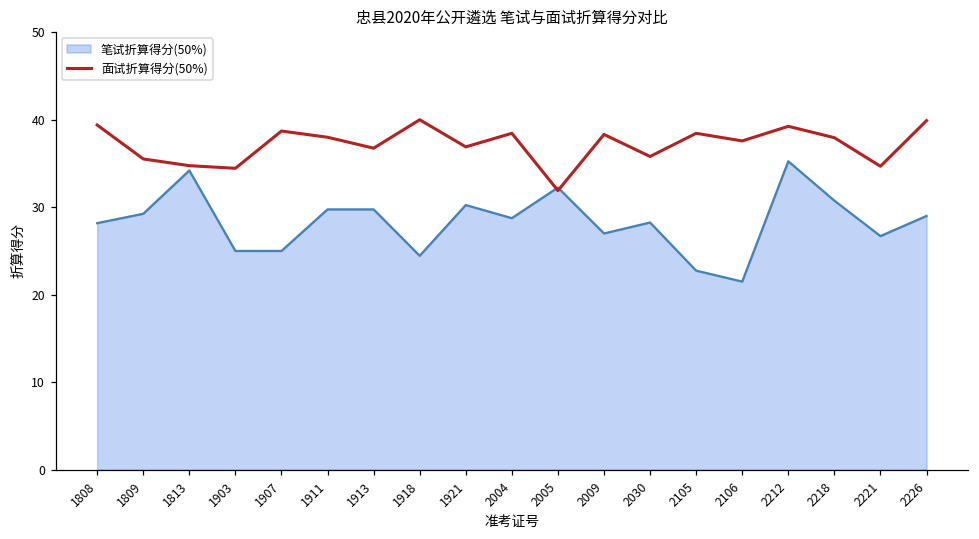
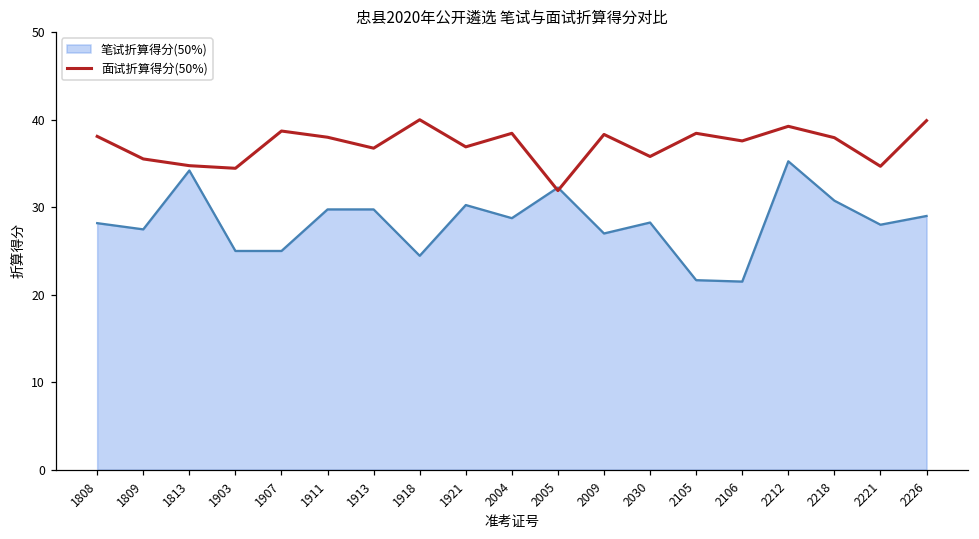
面试折算得分(50%), 1808: 39 -> 38
笔试折算得分(50%), 1809: 29 -> 27
笔试折算得分(50%), 2105: 23 -> 22
笔试折算得分(50%), 2221: 27 -> 28
